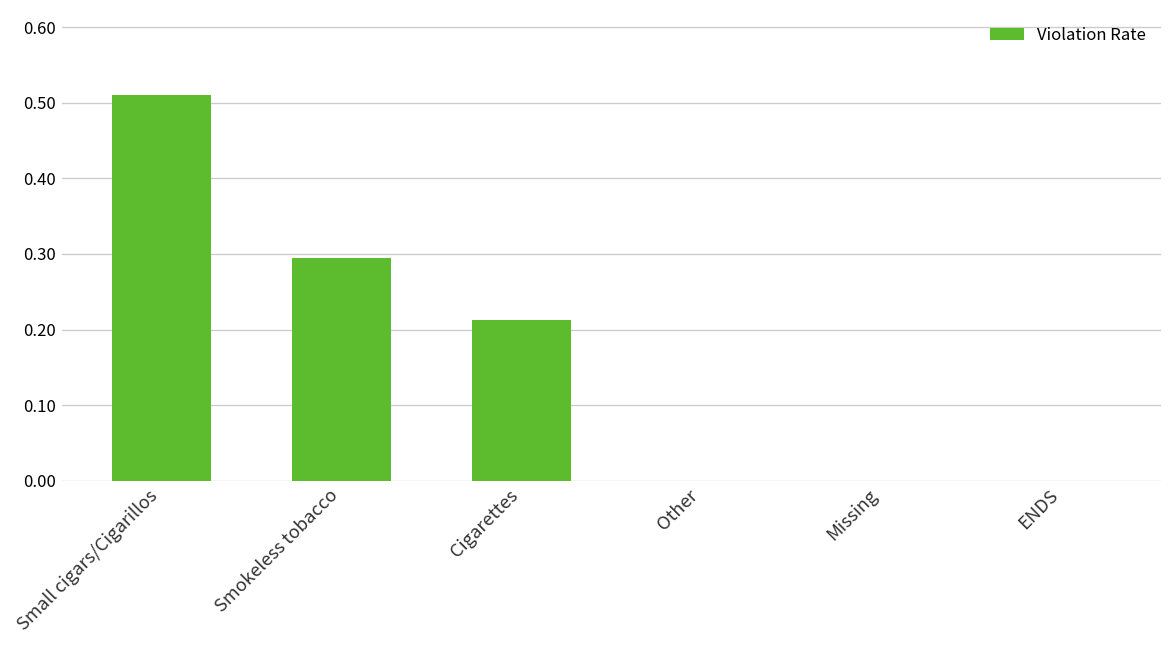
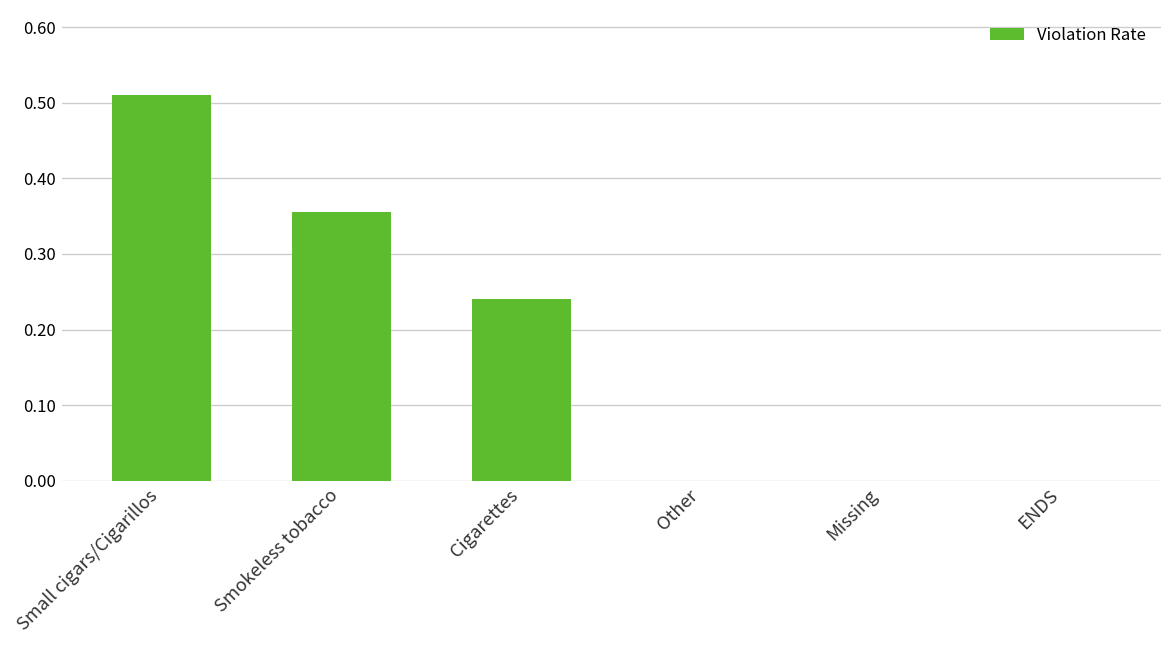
Smokeless tobacco: 0.30 -> 0.36
Cigarettes: 0.21 -> 0.24
